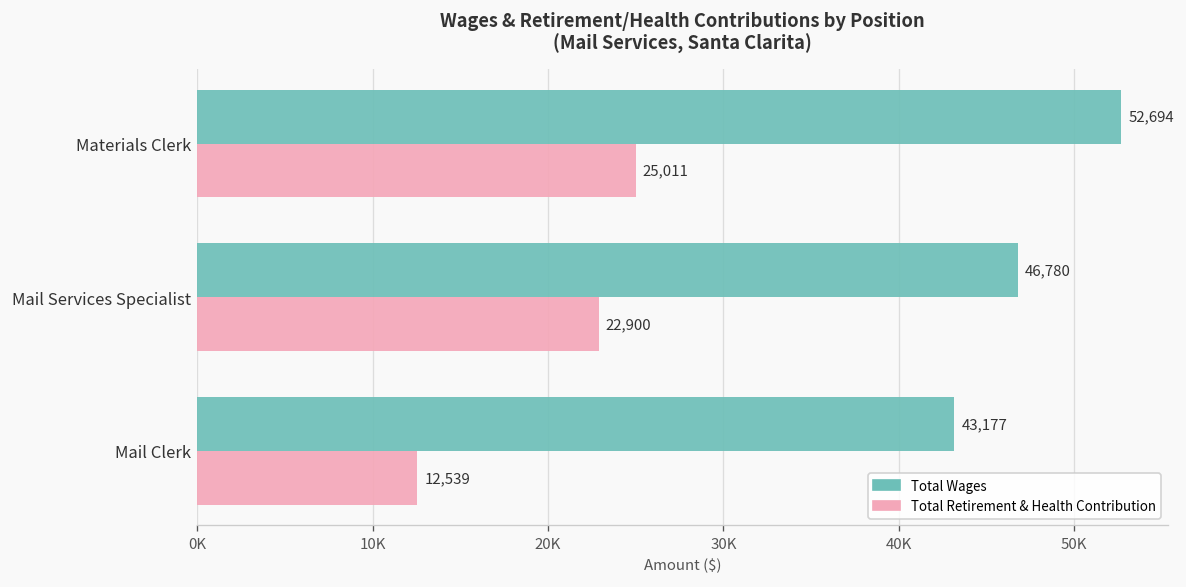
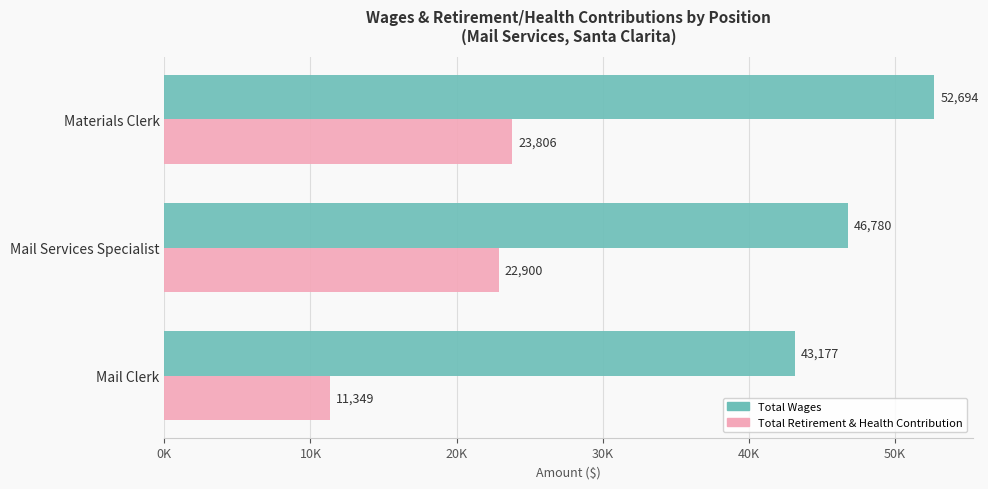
Total Retirement & Health Contribution, Materials Clerk: 25,011 -> 23,806
Total Retirement & Health Contribution, Mail Clerk: 12,539 -> 11,349
